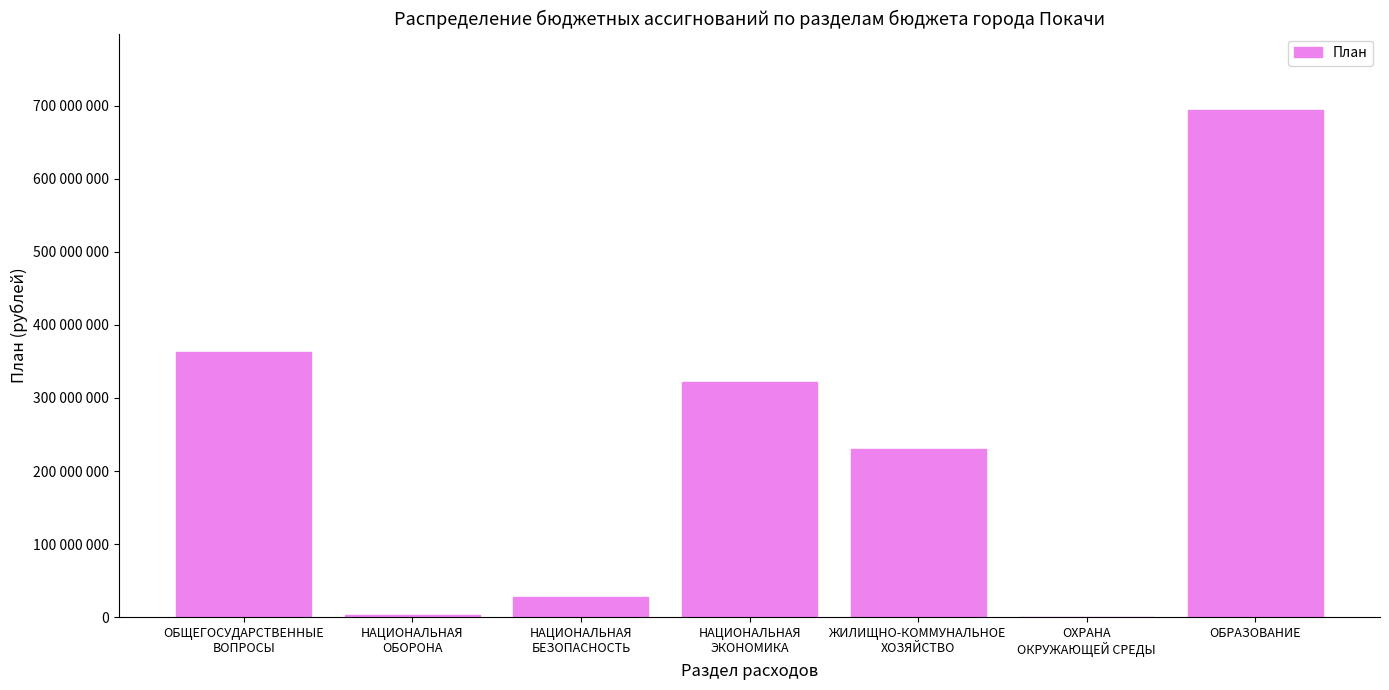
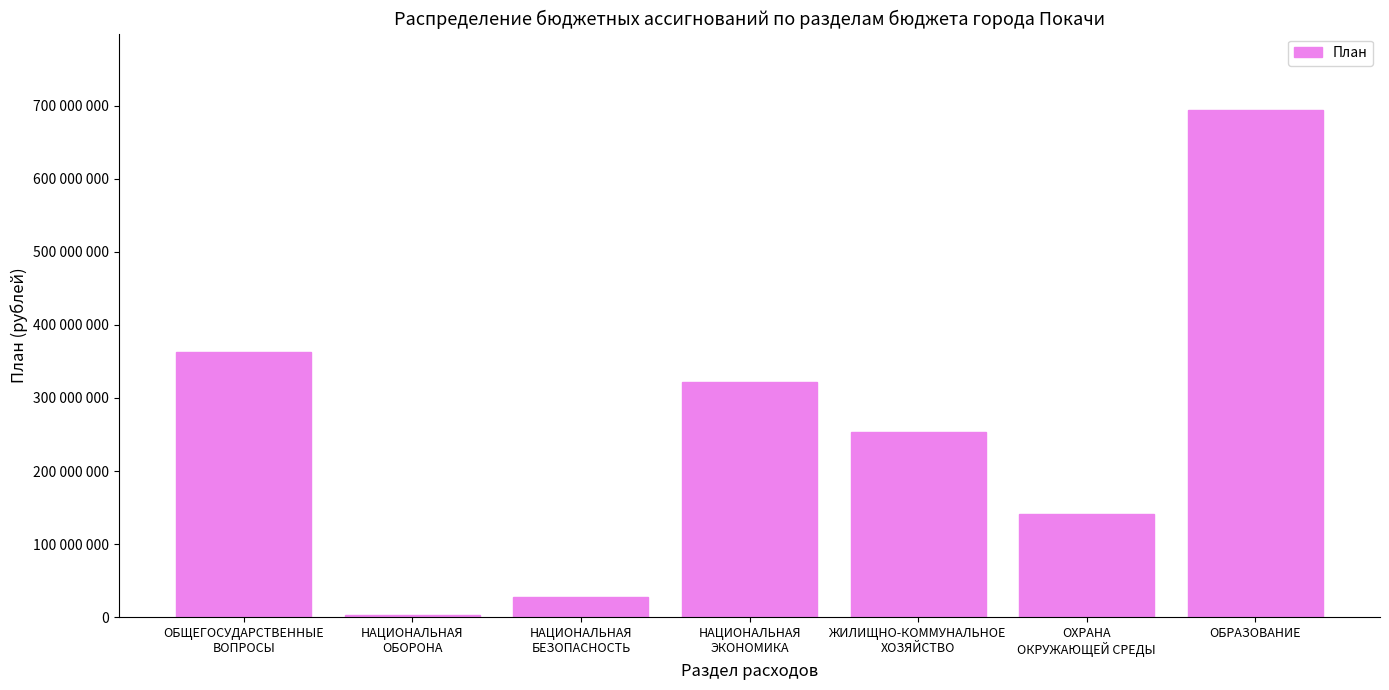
ЖИЛИЩНО-КОММУНАЛЬНОЕ ХОЗЯЙСТВО: 230000000 -> 250000000
ОХРАНА ОКРУЖАЮЩЕЙ СРЕДЫ: 0 -> 140000000
